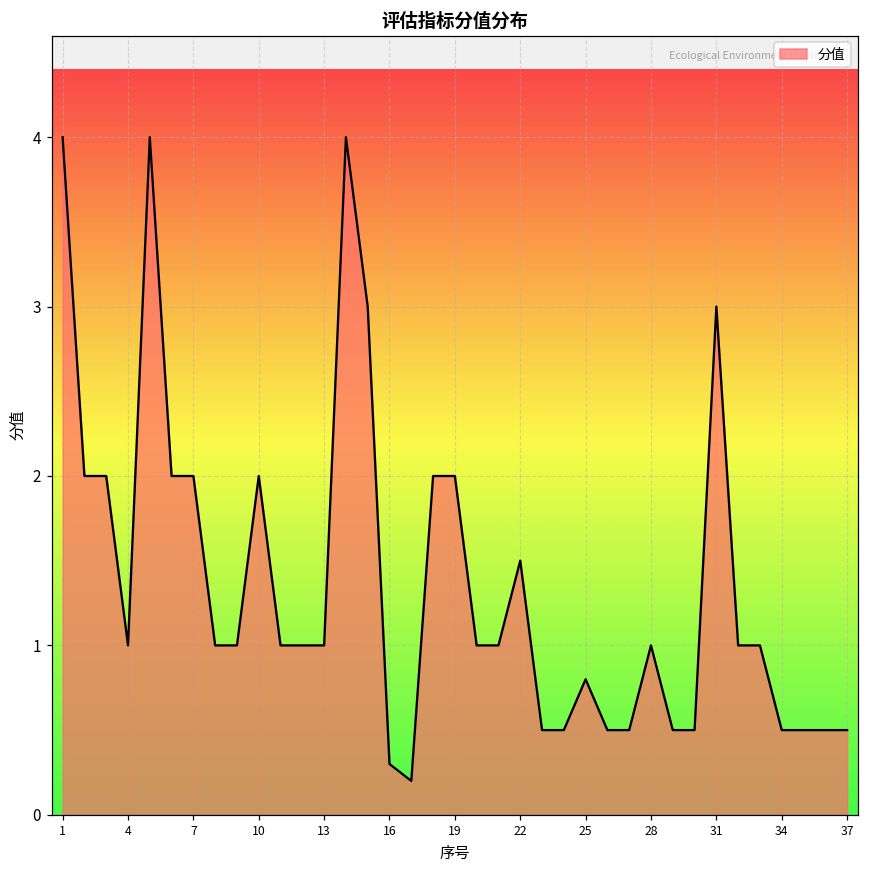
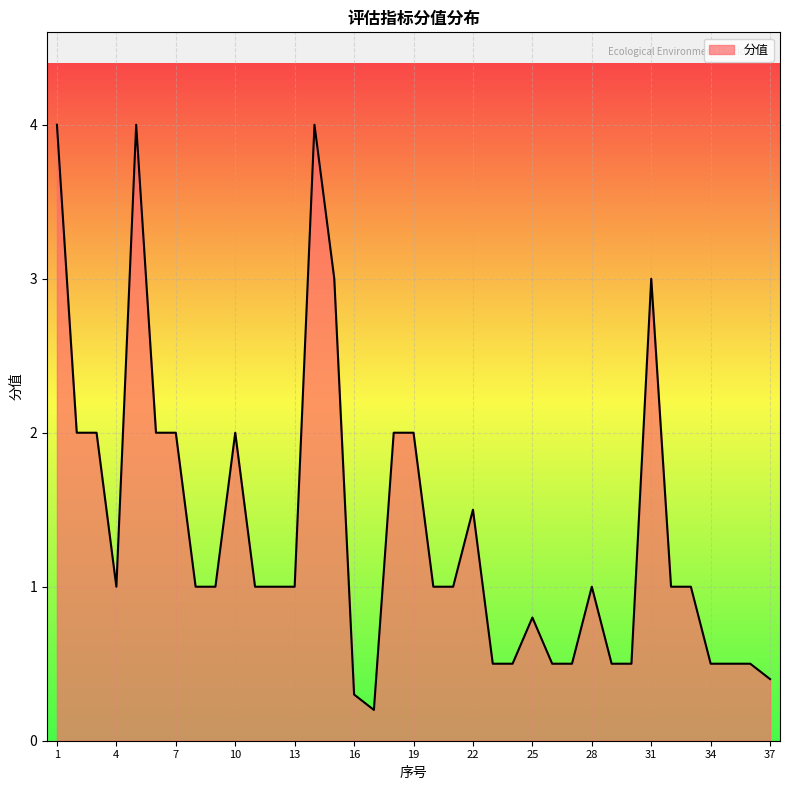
37: 0.5 -> 0.4
